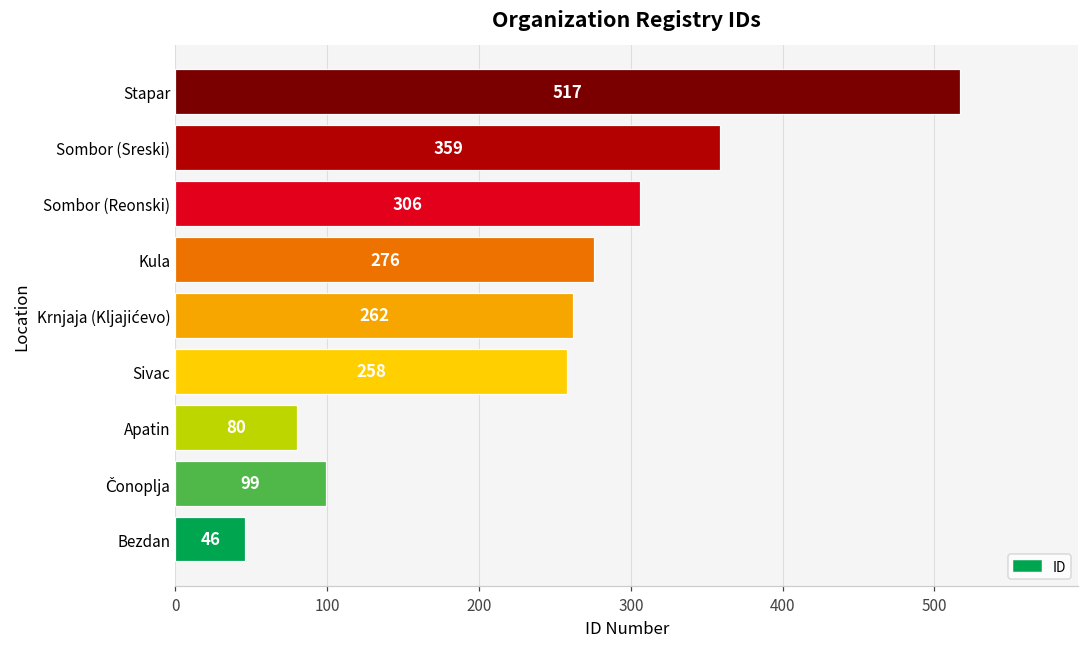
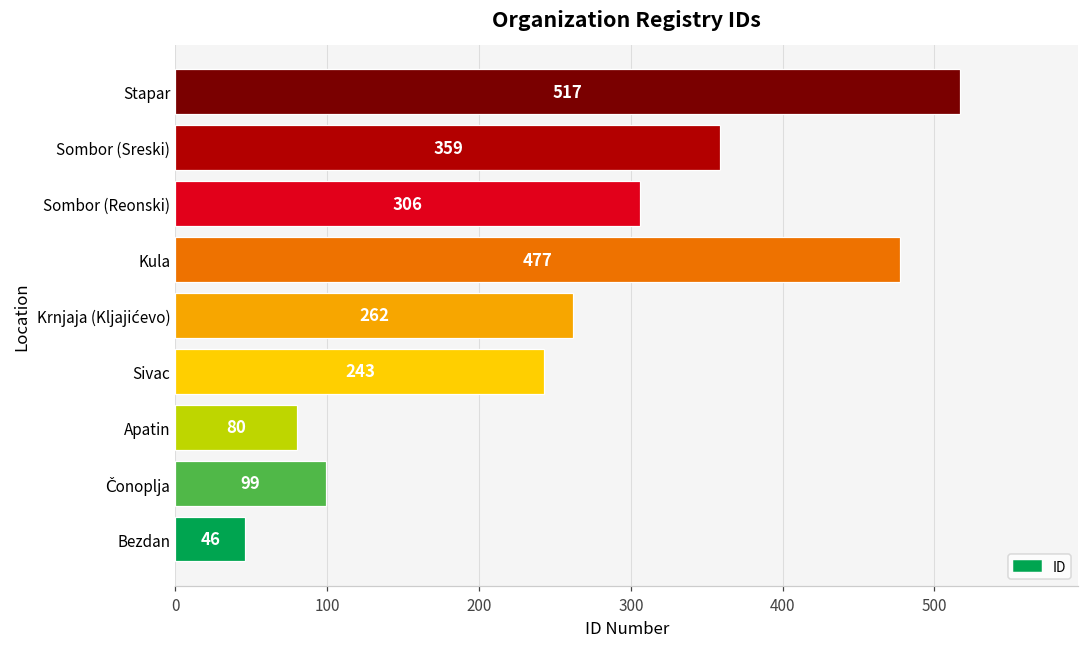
Kula: 276 -> 477
Sivac: 258 -> 243
